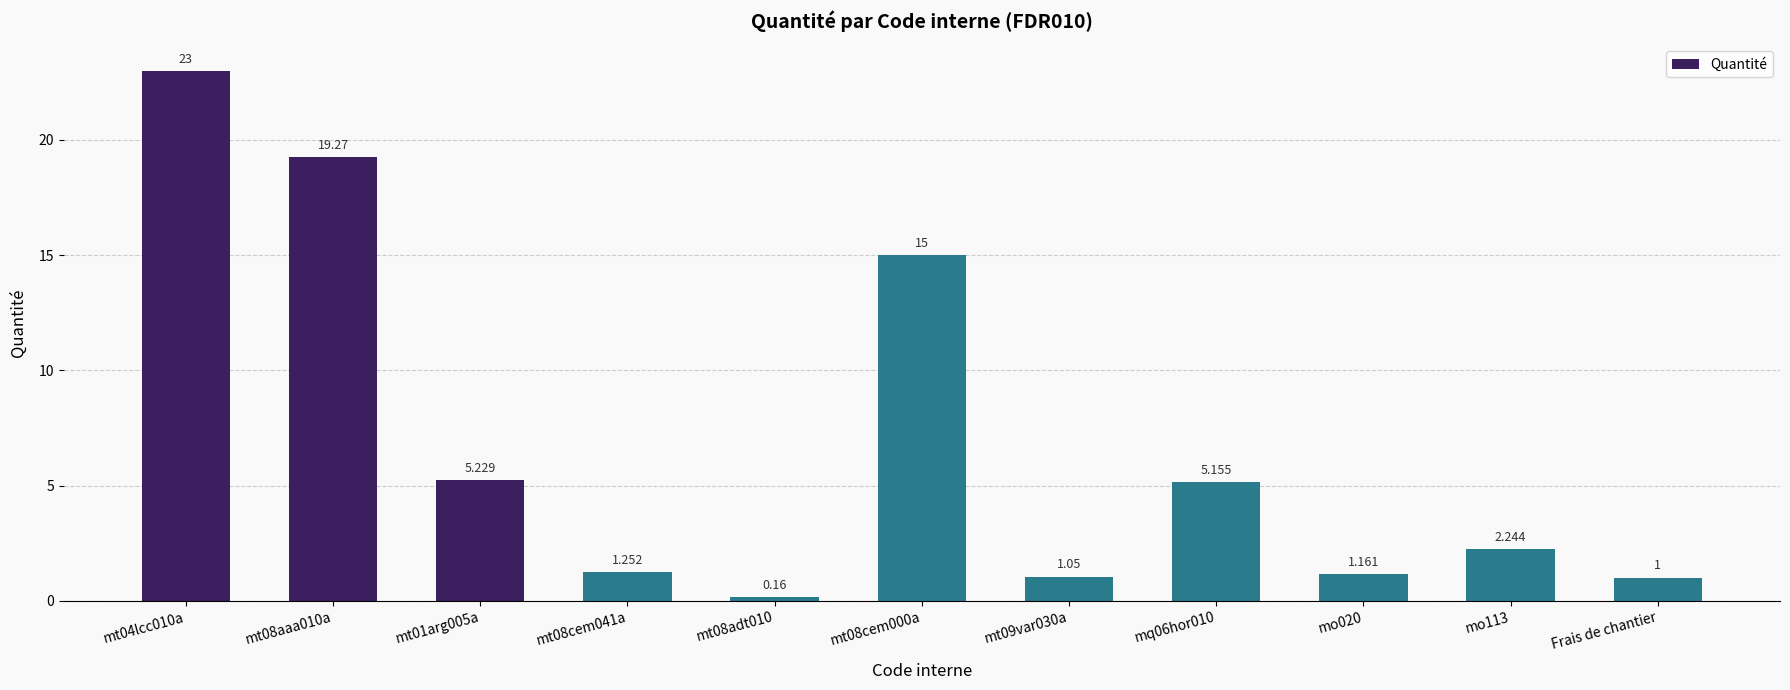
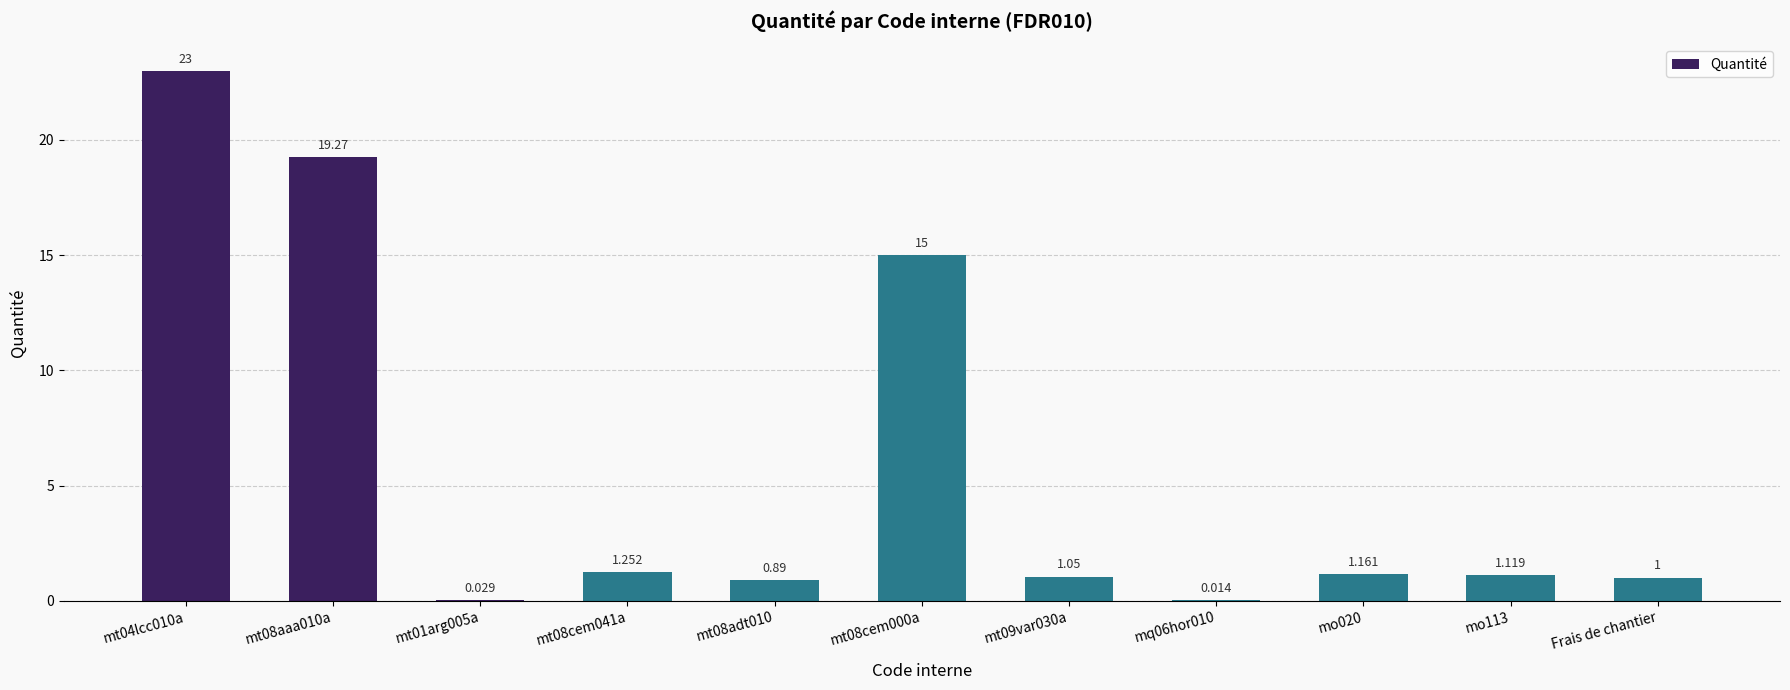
mt01arg005a: 5.229 -> 0.029
mt08adt010: 0.16 -> 0.89
mq06hor010: 5.155 -> 0.014
mo113: 2.244 -> 1.119
